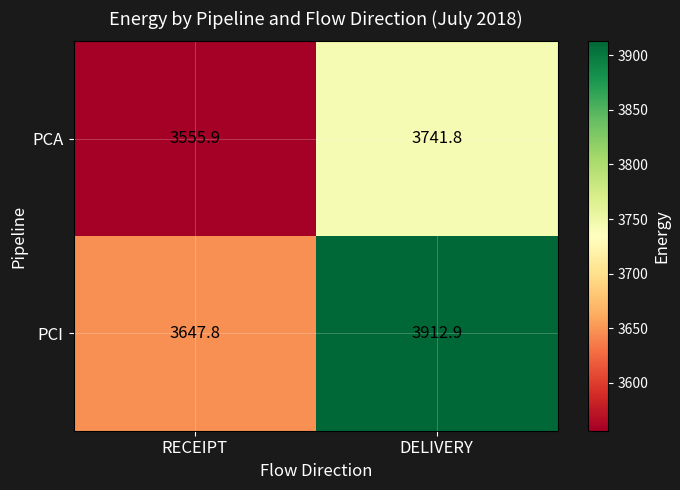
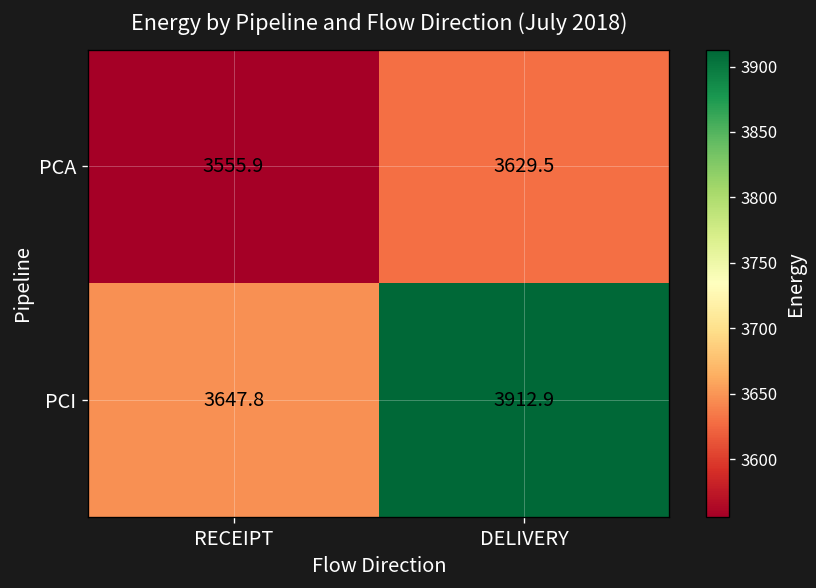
PCA, DELIVERY: 3741.8 -> 3629.5
